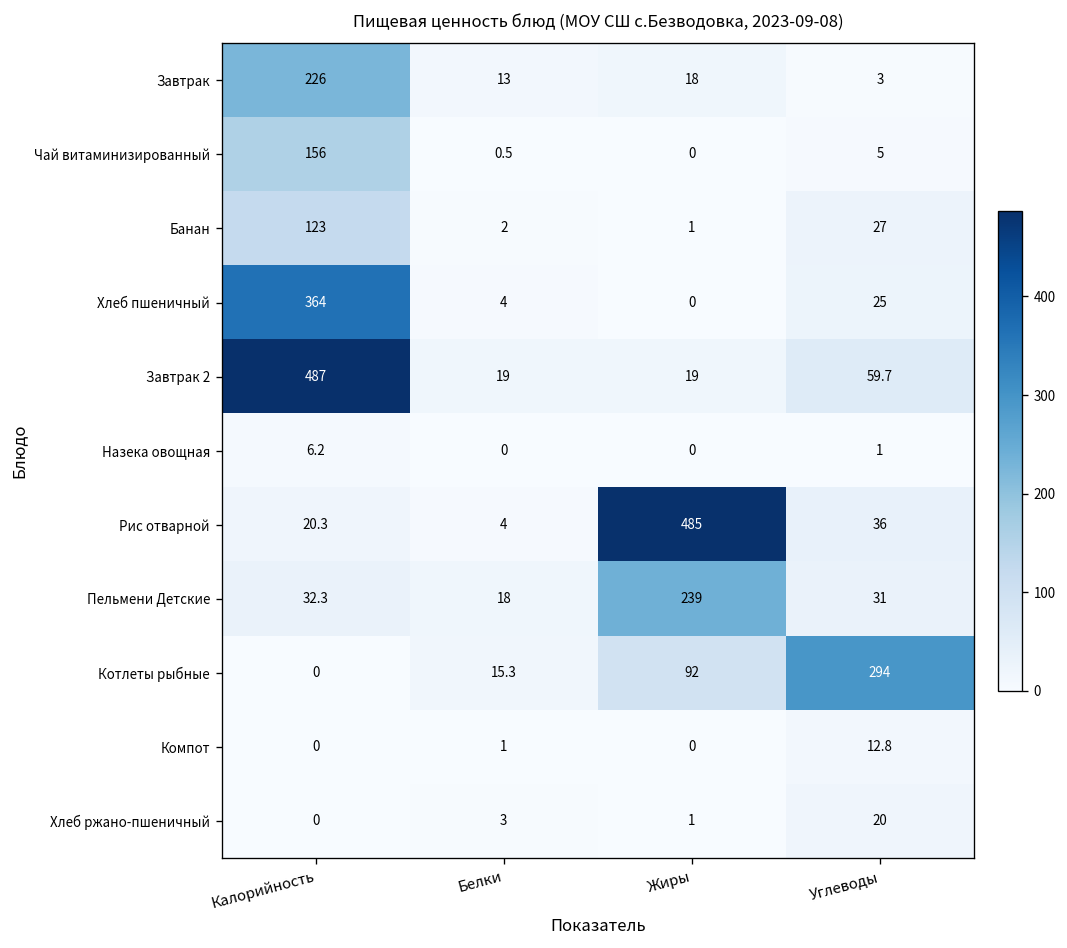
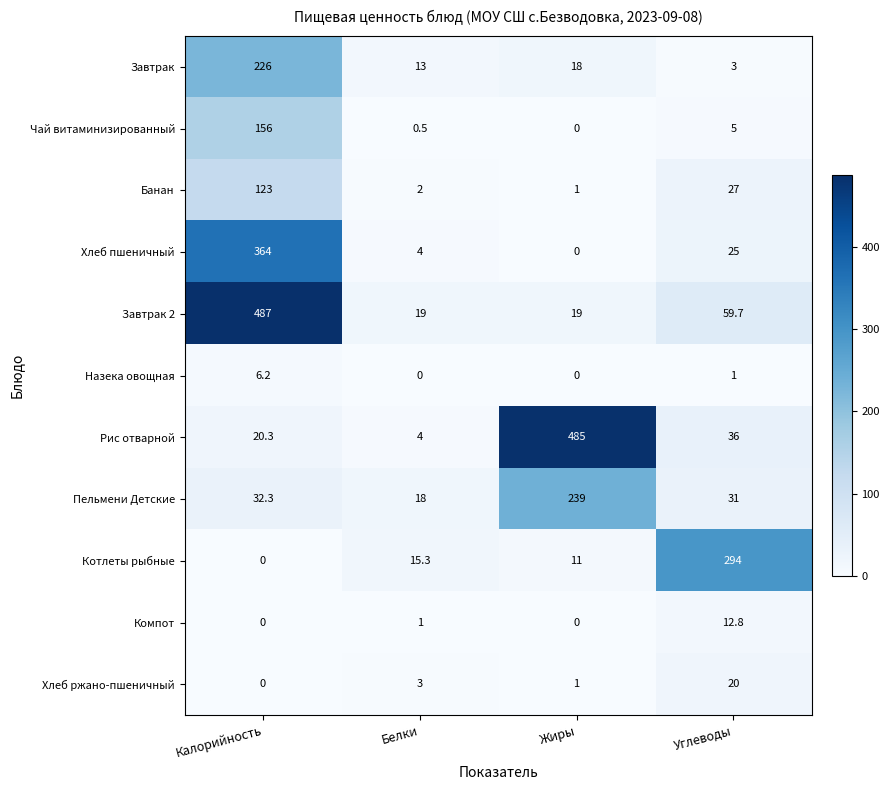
Котлеты рыбные, Жиры: 92 -> 11
